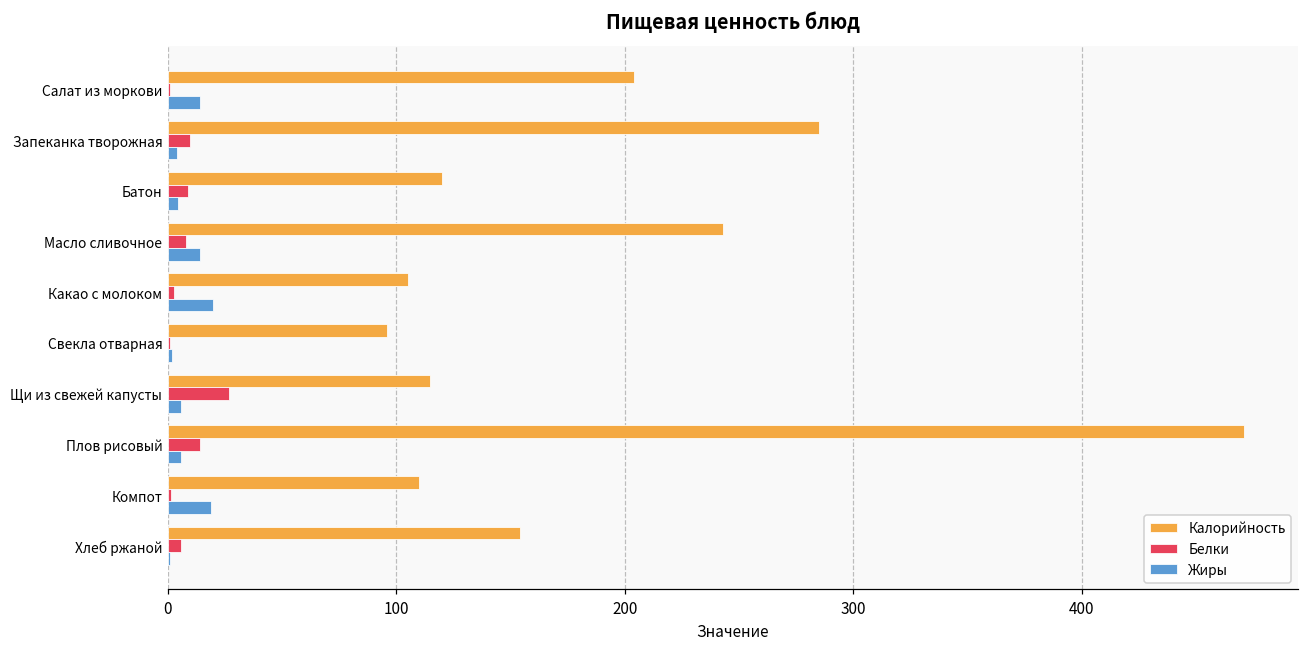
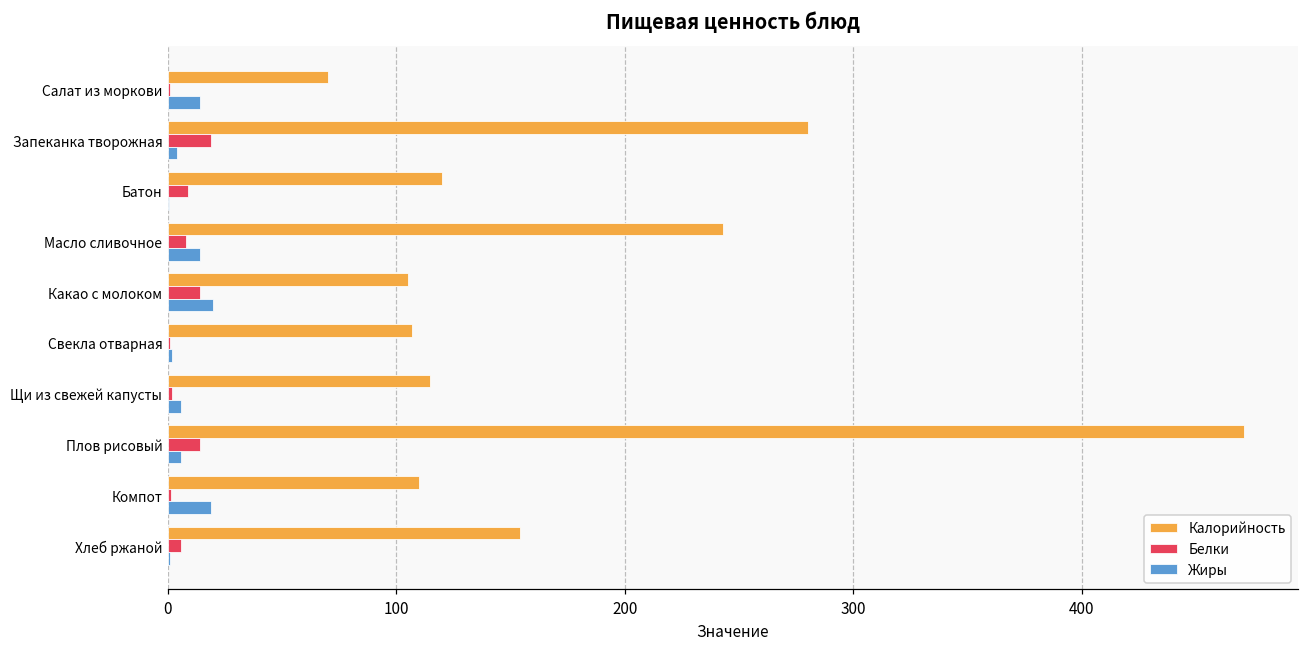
Калорийность, Салат из моркови: 204 -> 70
Калорийность, Запеканка творожная: 285 -> 280
Белки, Запеканка творожная: 10 -> 19
Жиры, Батон: 5 -> 1
Белки, Какао с молоком: 3 -> 14
Калорийность, Свекла отварная: 96 -> 107
Белки, Щи из свежей капусты: 27 -> 2
